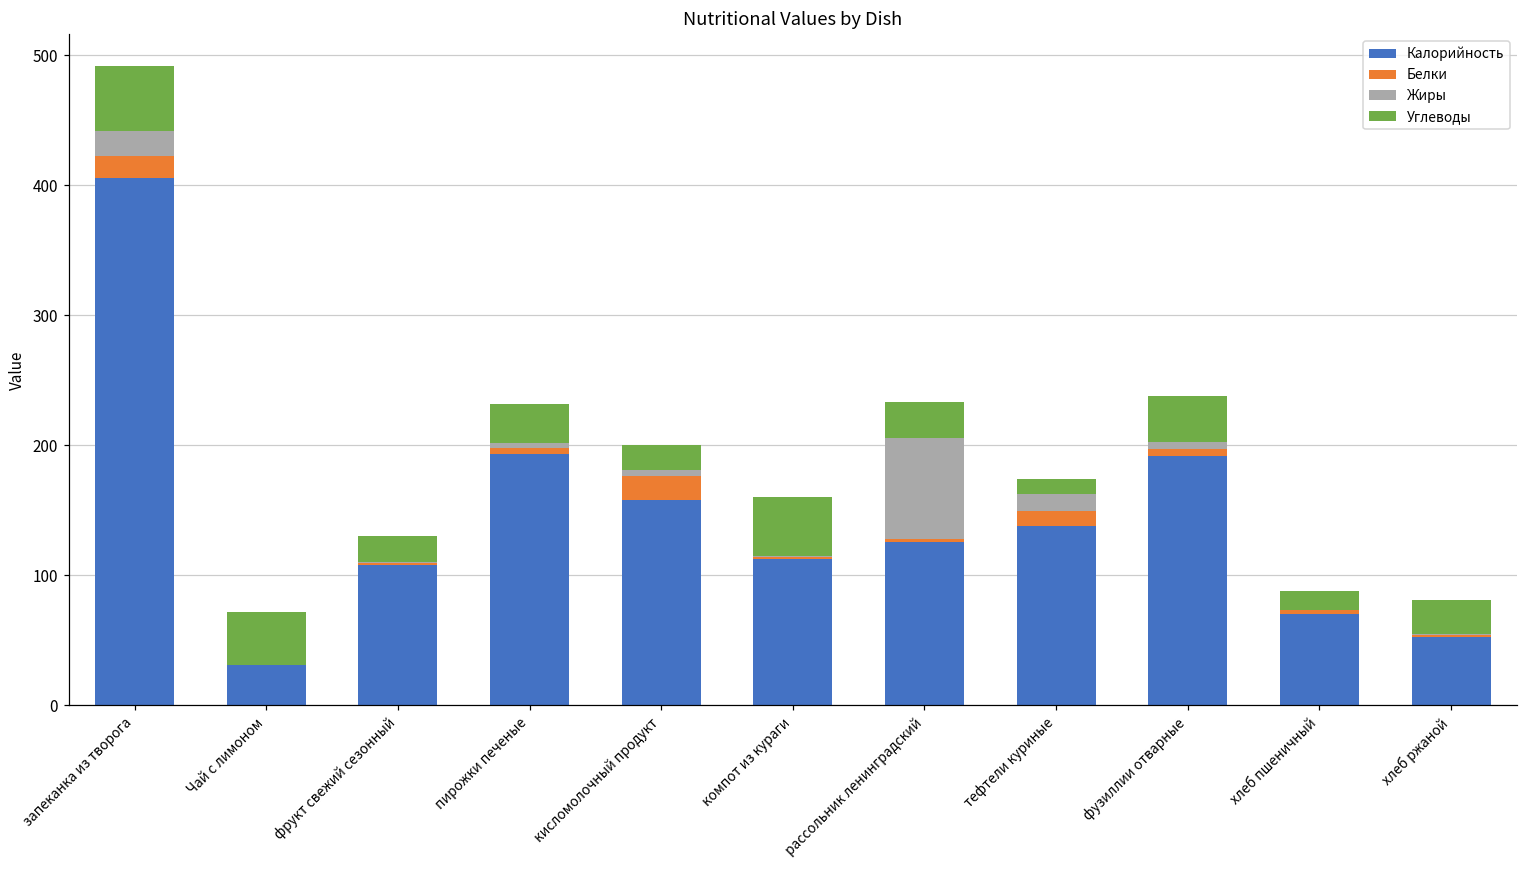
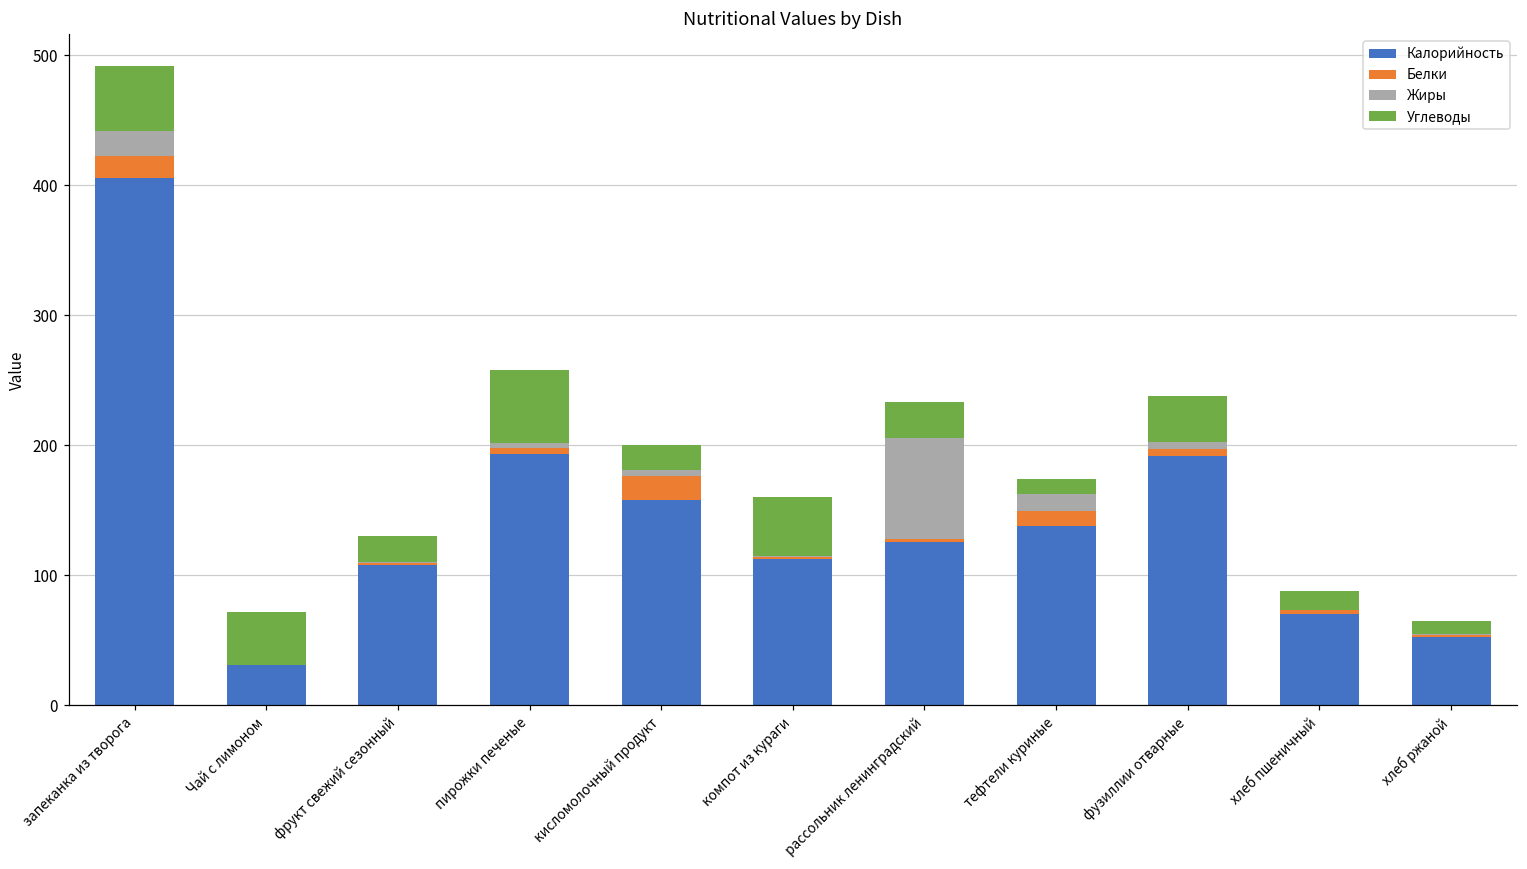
Углеводы, пирожки печеные: 30 -> 56
Углеводы, хлеб ржаной: 26 -> 10
